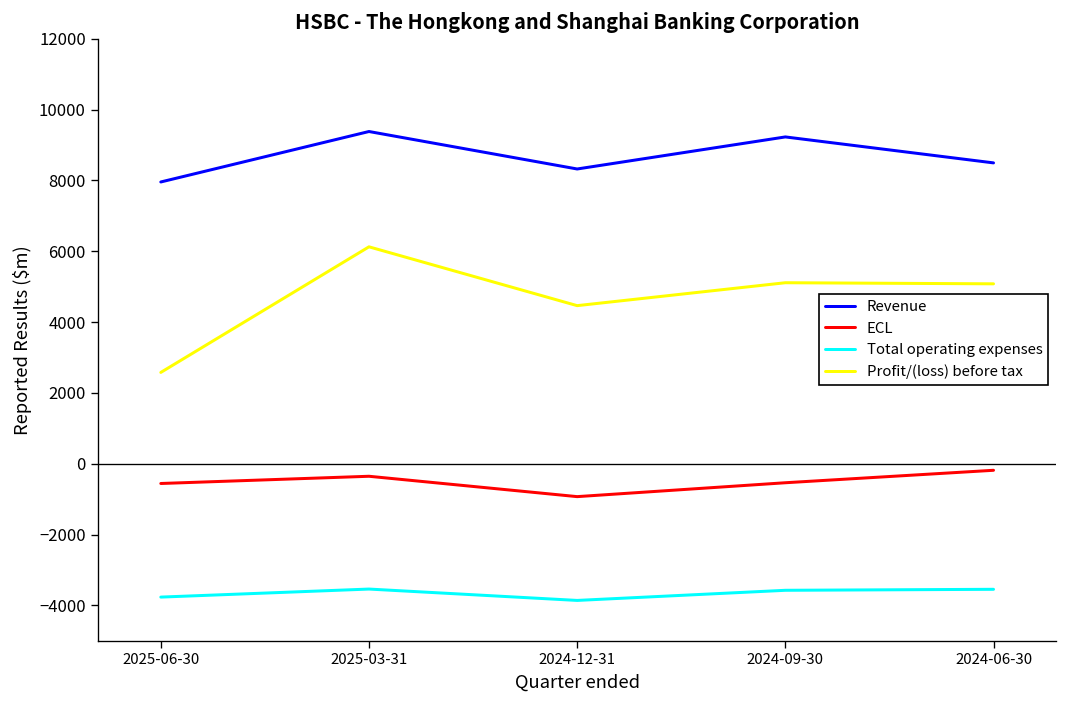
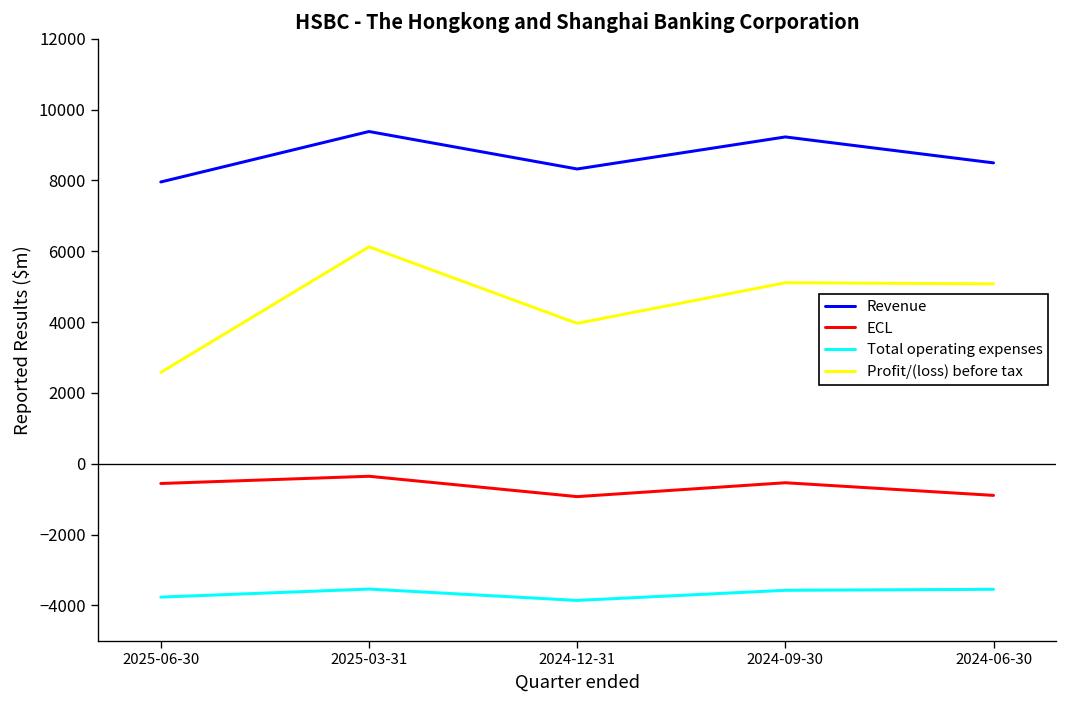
Profit/(loss) before tax, 2024-12-31: 4500 -> 4000
ECL, 2024-06-30: -200 -> -900
